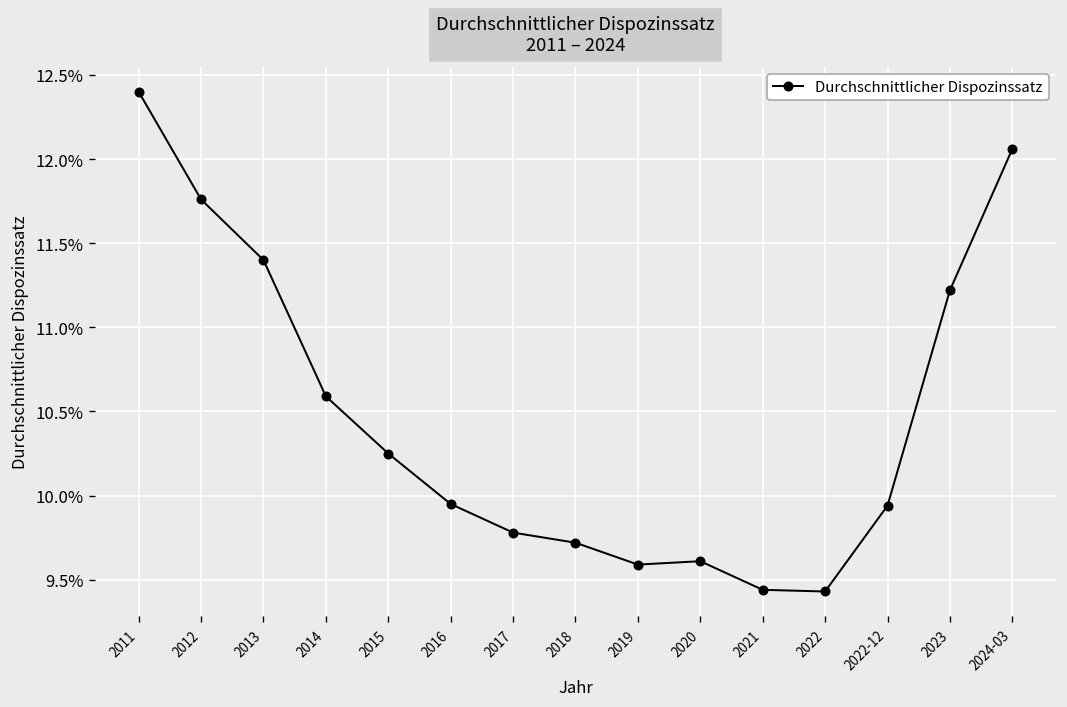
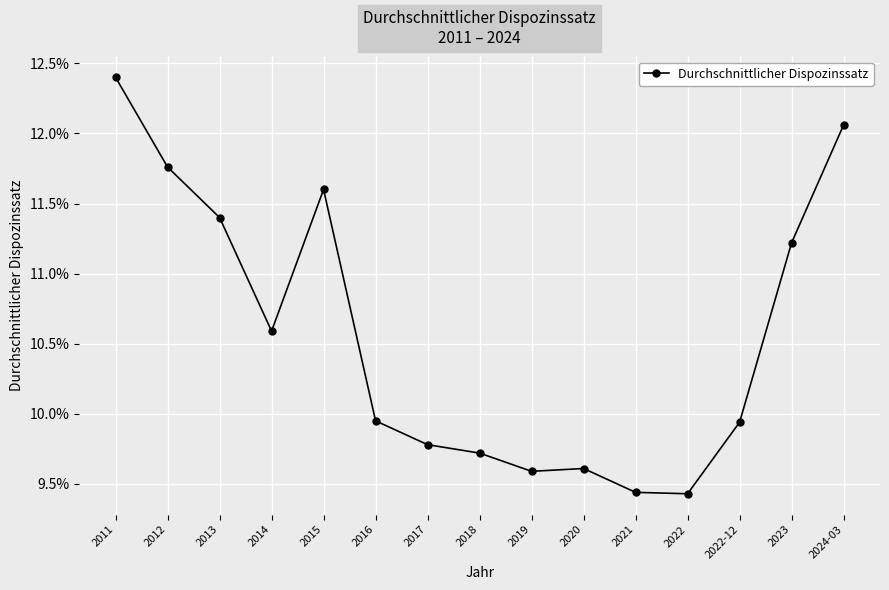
2015: 10.25% -> 11.60%
